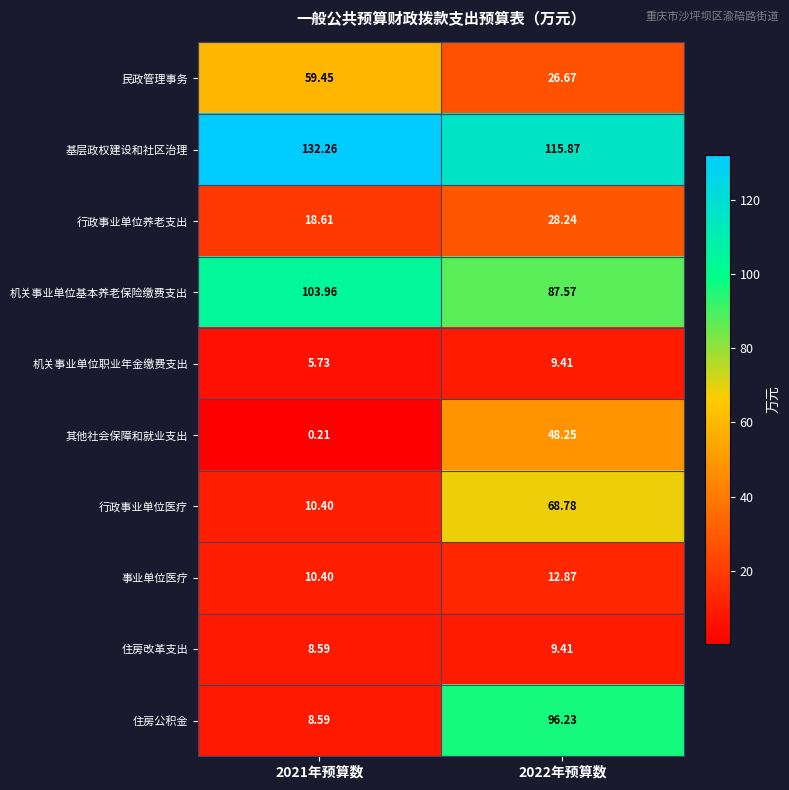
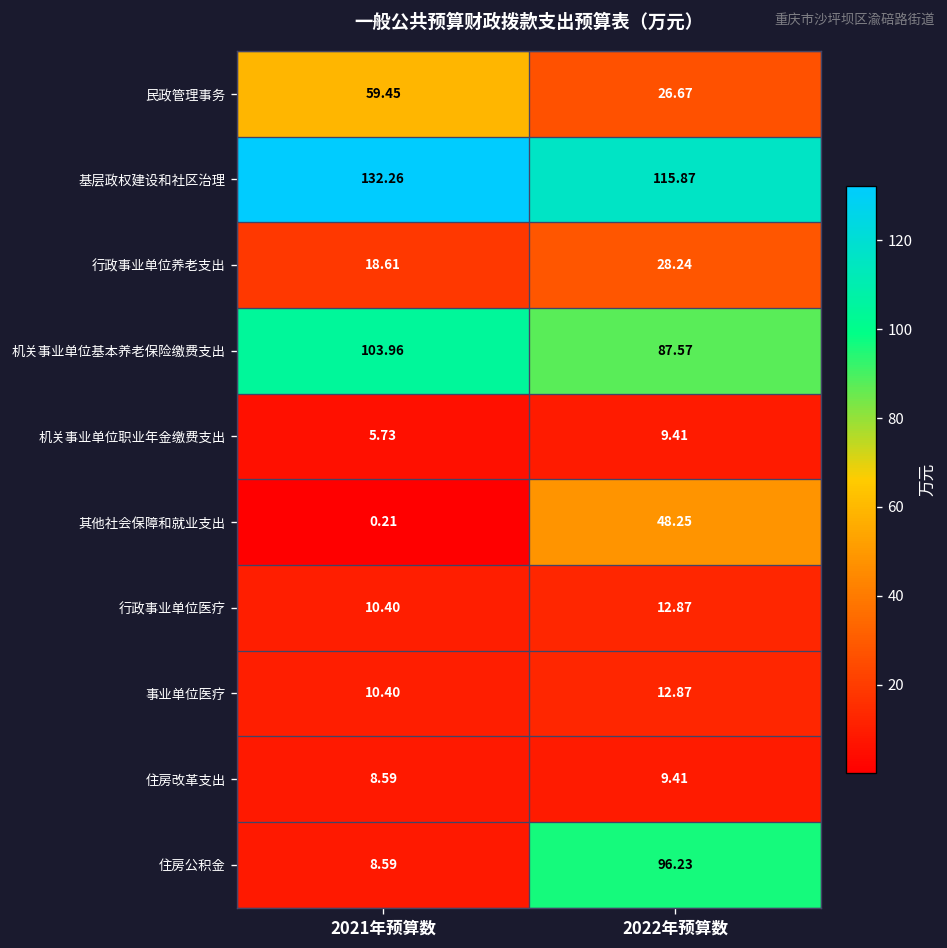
行政事业单位医疗, 2022年预算数: 68.78 -> 12.87
